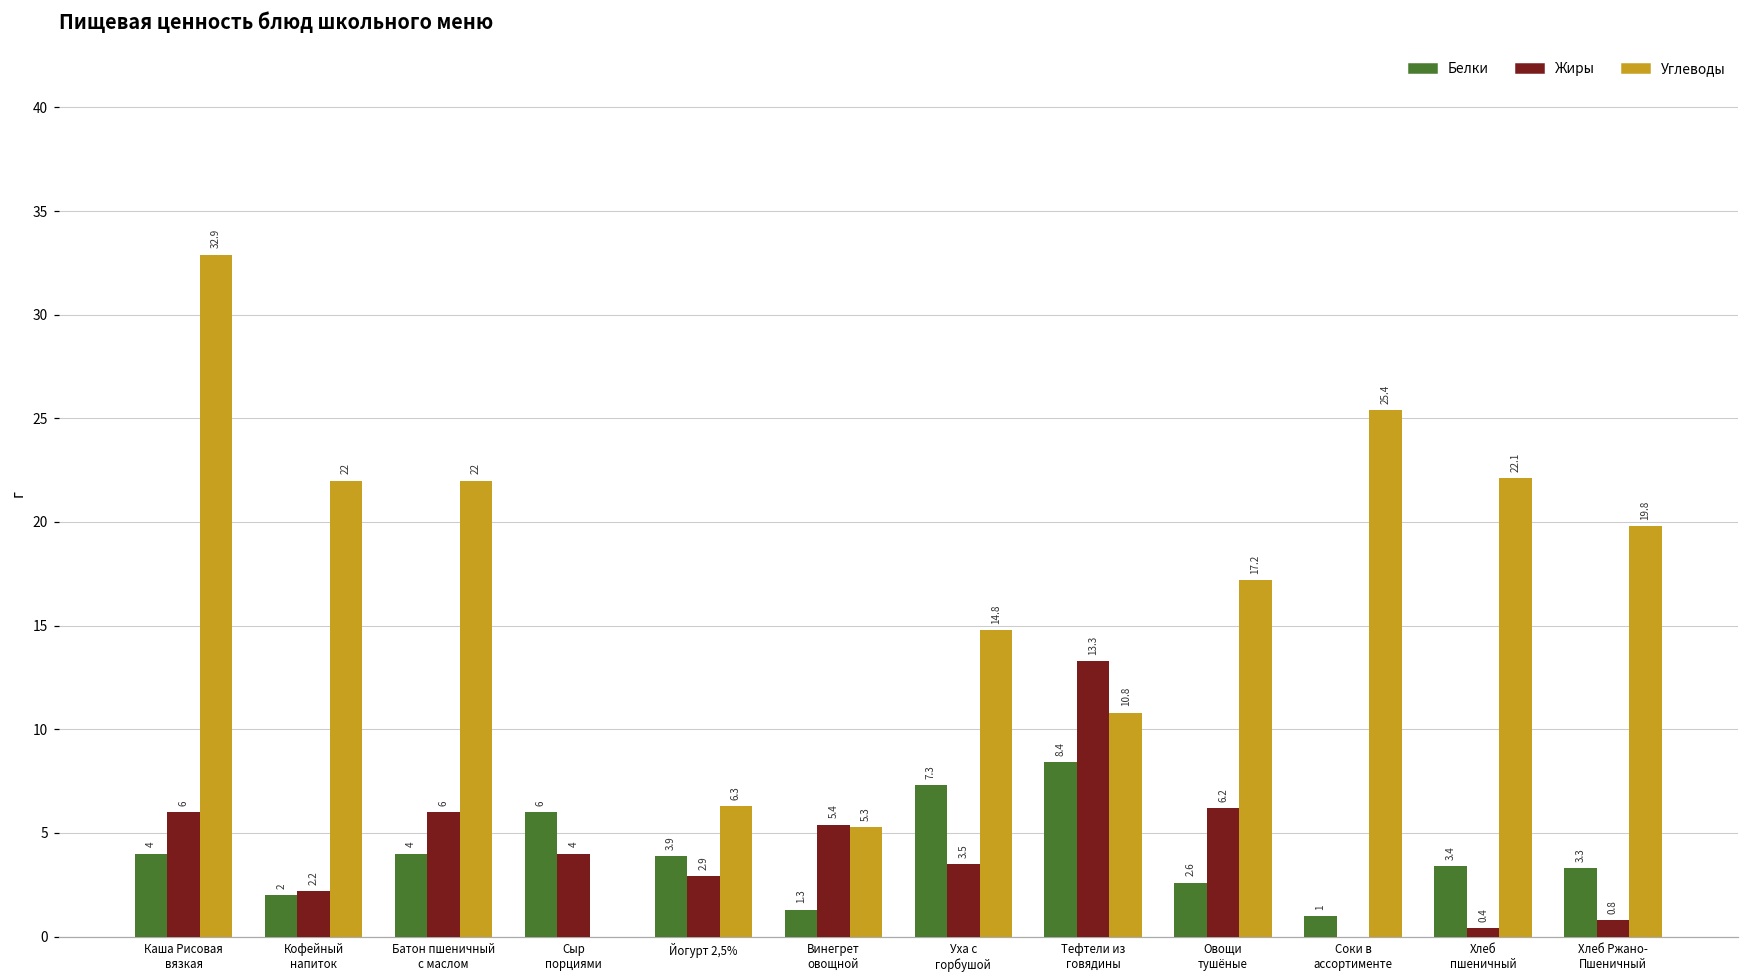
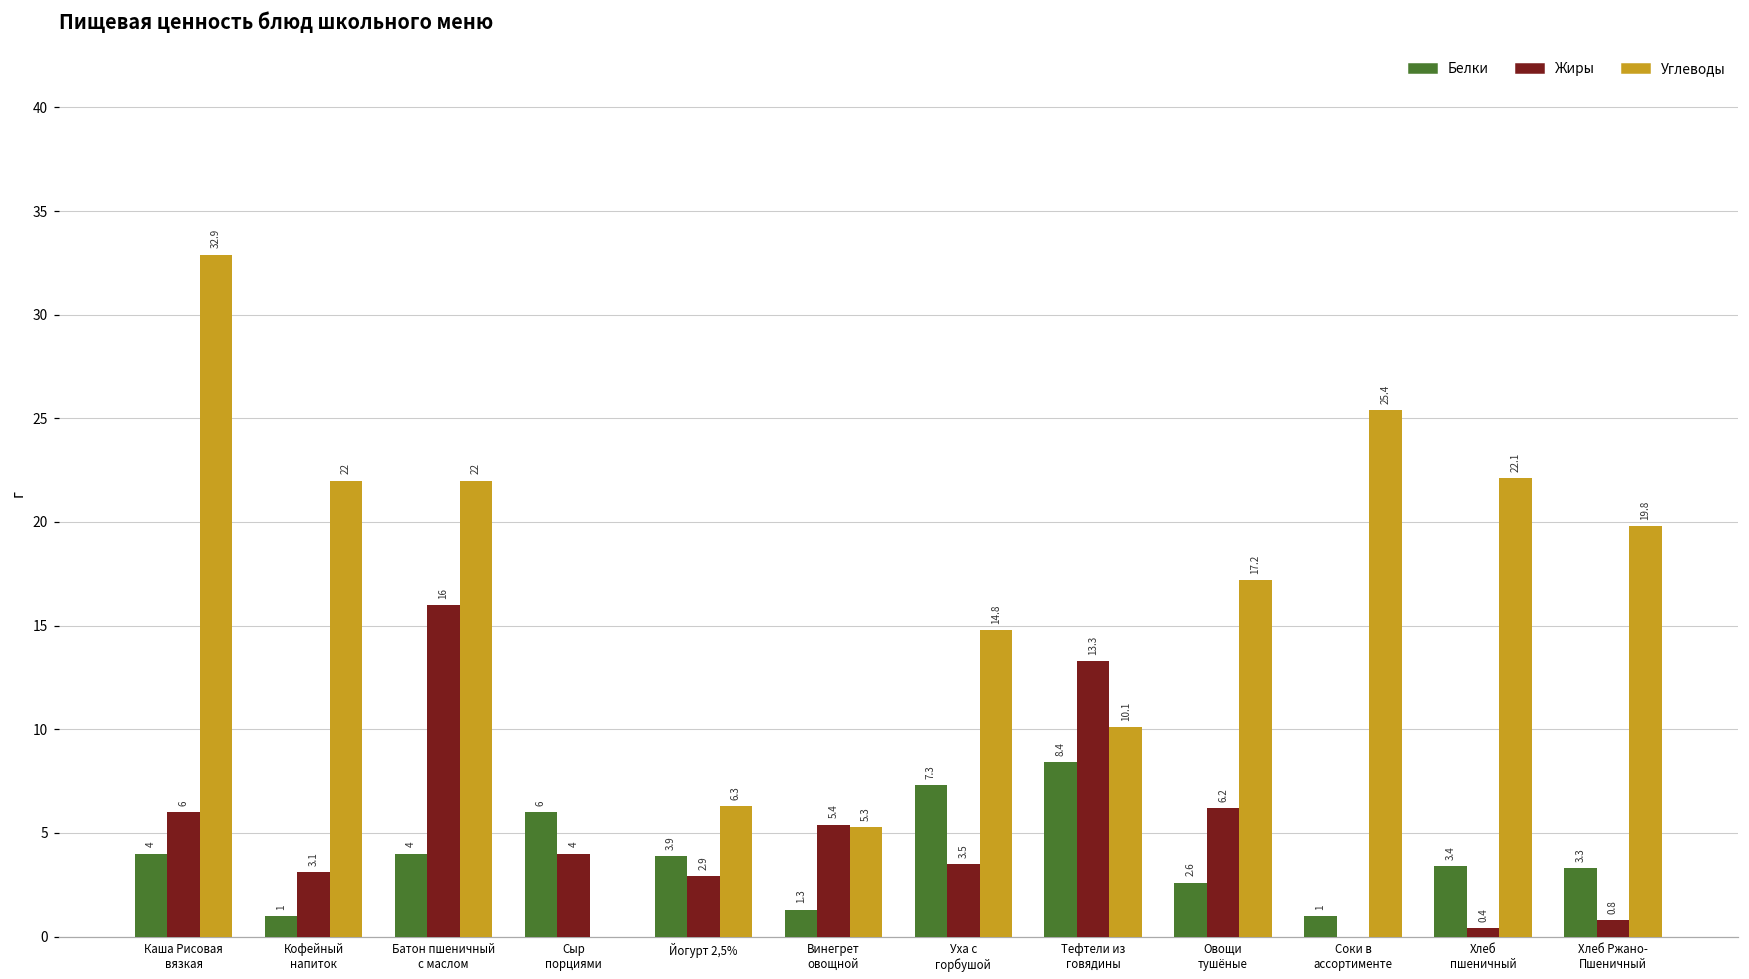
Белки, Кофейный напиток: 2 -> 1
Жиры, Кофейный напиток: 2.2 -> 3.1
Жиры, Батон пшеничный с маслом: 6 -> 16
Углеводы, Тефтели из говядины: 10.8 -> 10.1
